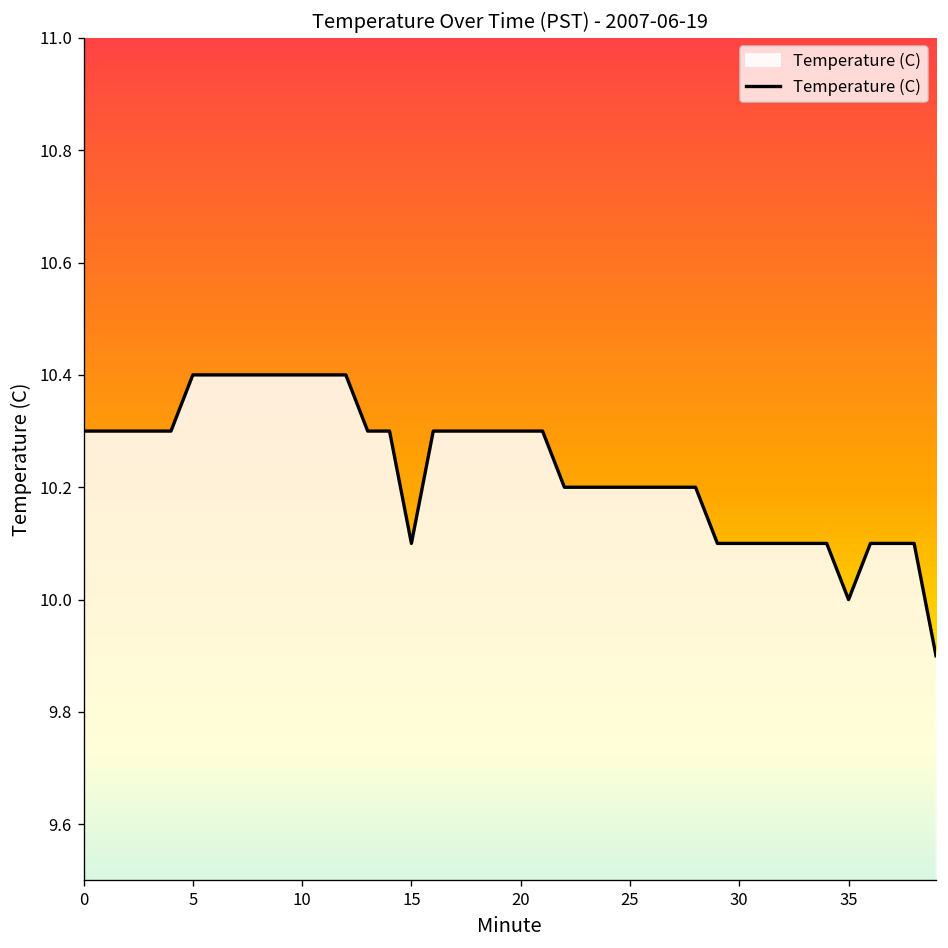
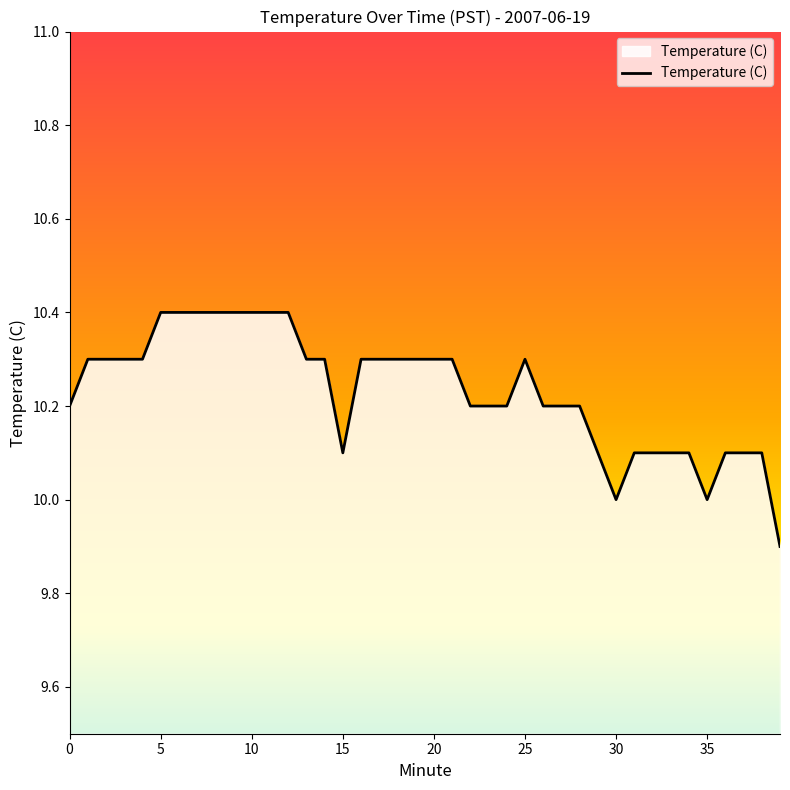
0: 10.3 -> 10.2
25: 10.2 -> 10.3
30: 10.1 -> 10.0
